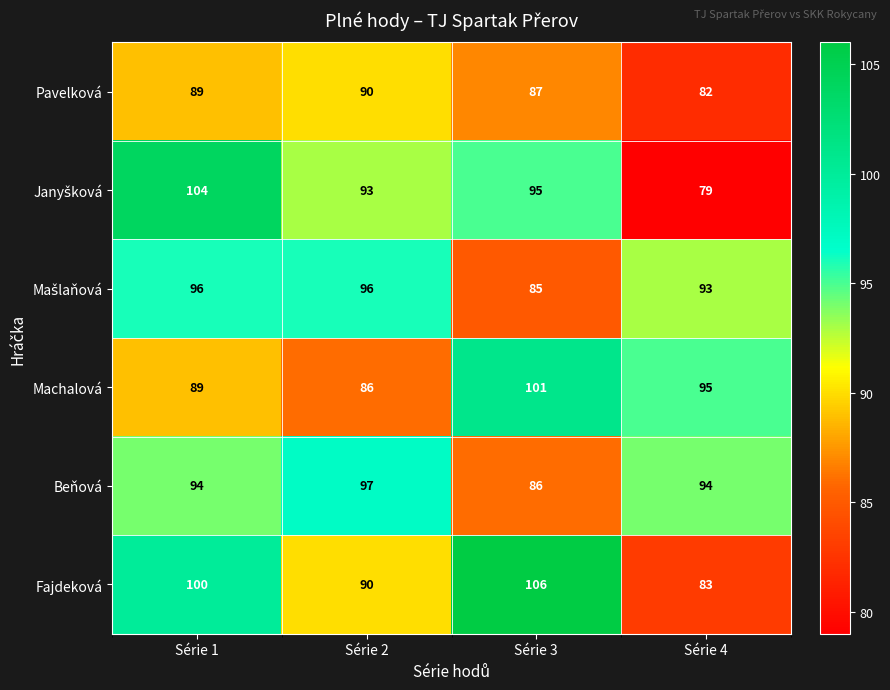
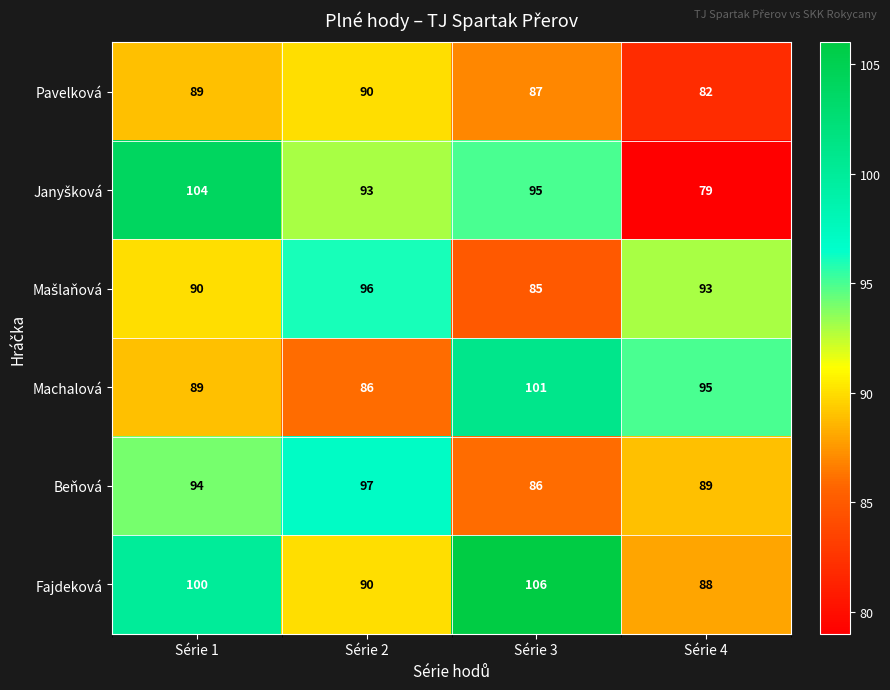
Mašlaňová, Série 1: 96 -> 90
Beňová, Série 4: 94 -> 89
Fajdeková, Série 4: 83 -> 88
